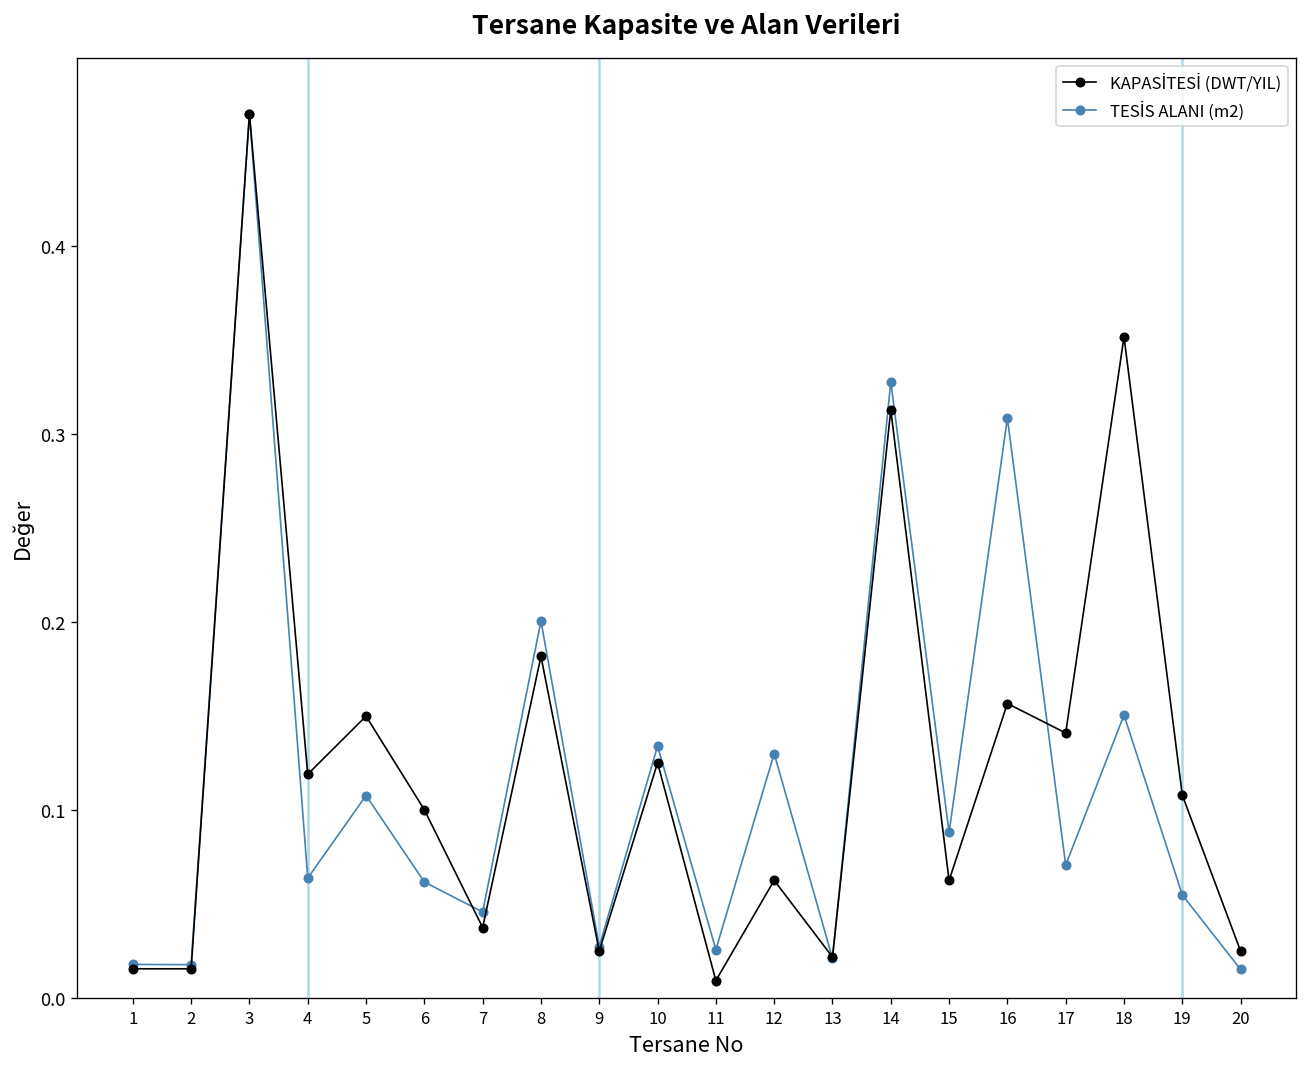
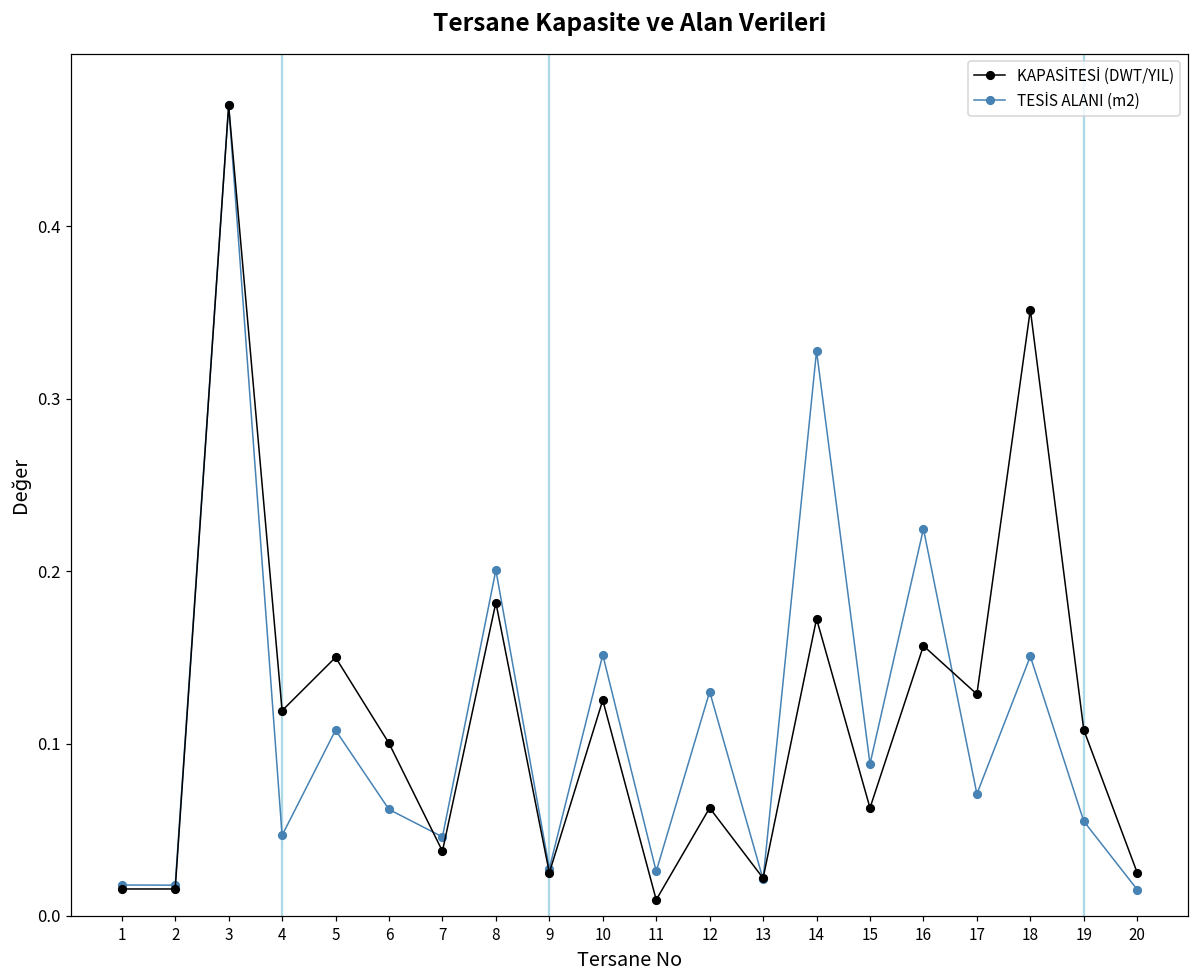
TESİS ALANI (m2), 4: 0.064 -> 0.047
TESİS ALANI (m2), 10: 0.134 -> 0.151
KAPASİTESİ (DWT/YIL), 14: 0.313 -> 0.172
TESİS ALANI (m2), 16: 0.308 -> 0.224
KAPASİTESİ (DWT/YIL), 17: 0.141 -> 0.129
